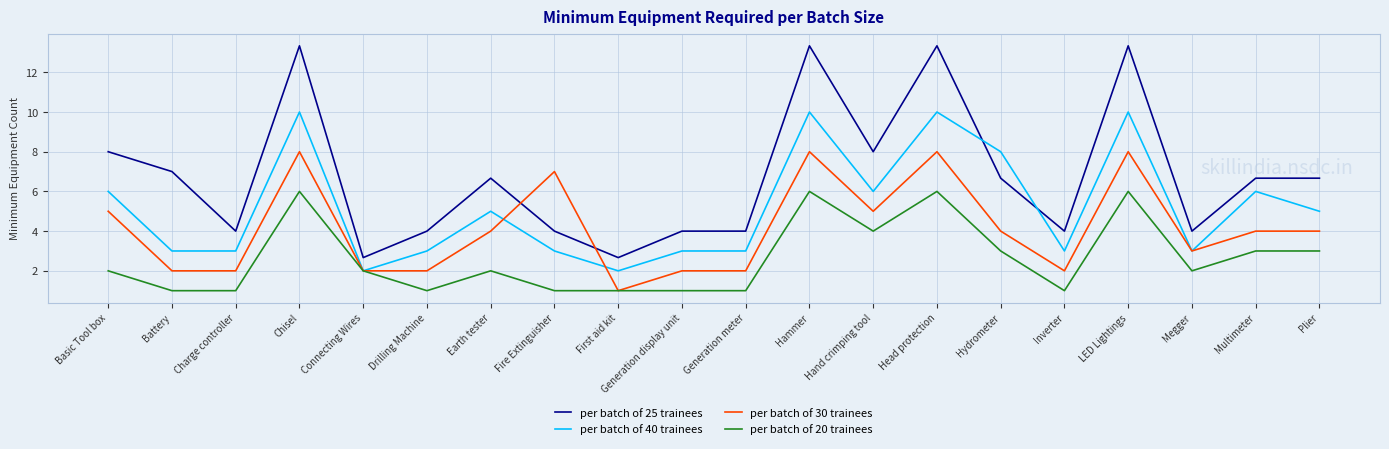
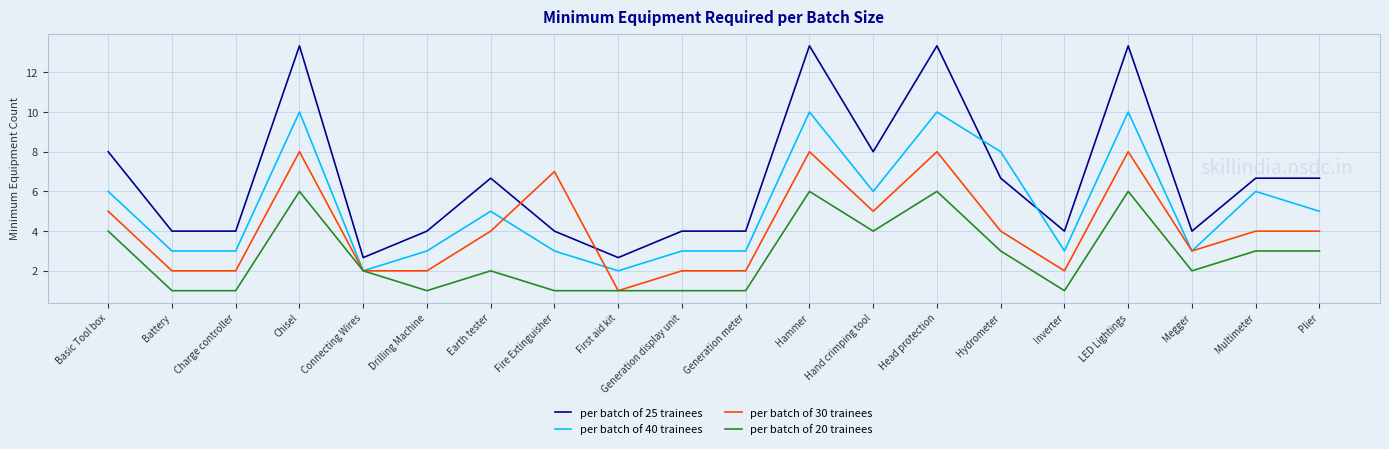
per batch of 20 trainees, Basic Tool box: 2 -> 4
per batch of 25 trainees, Battery: 7 -> 4
